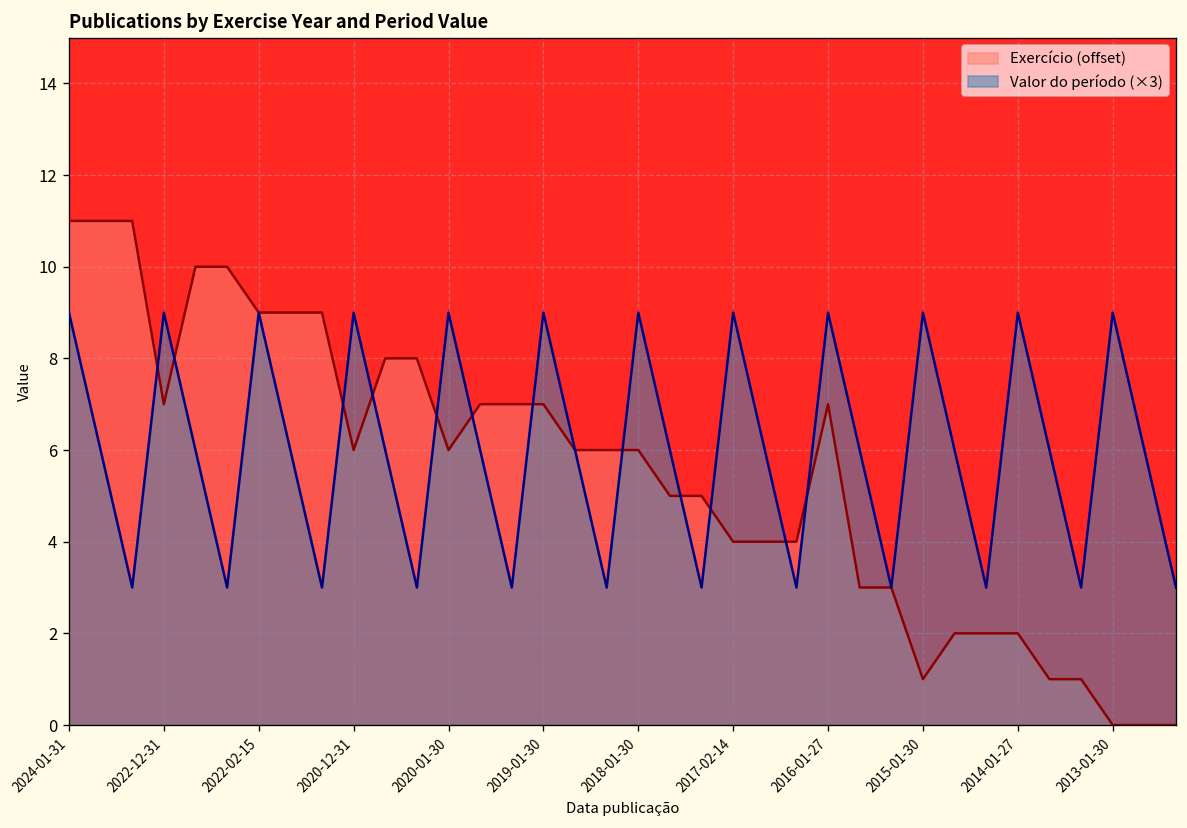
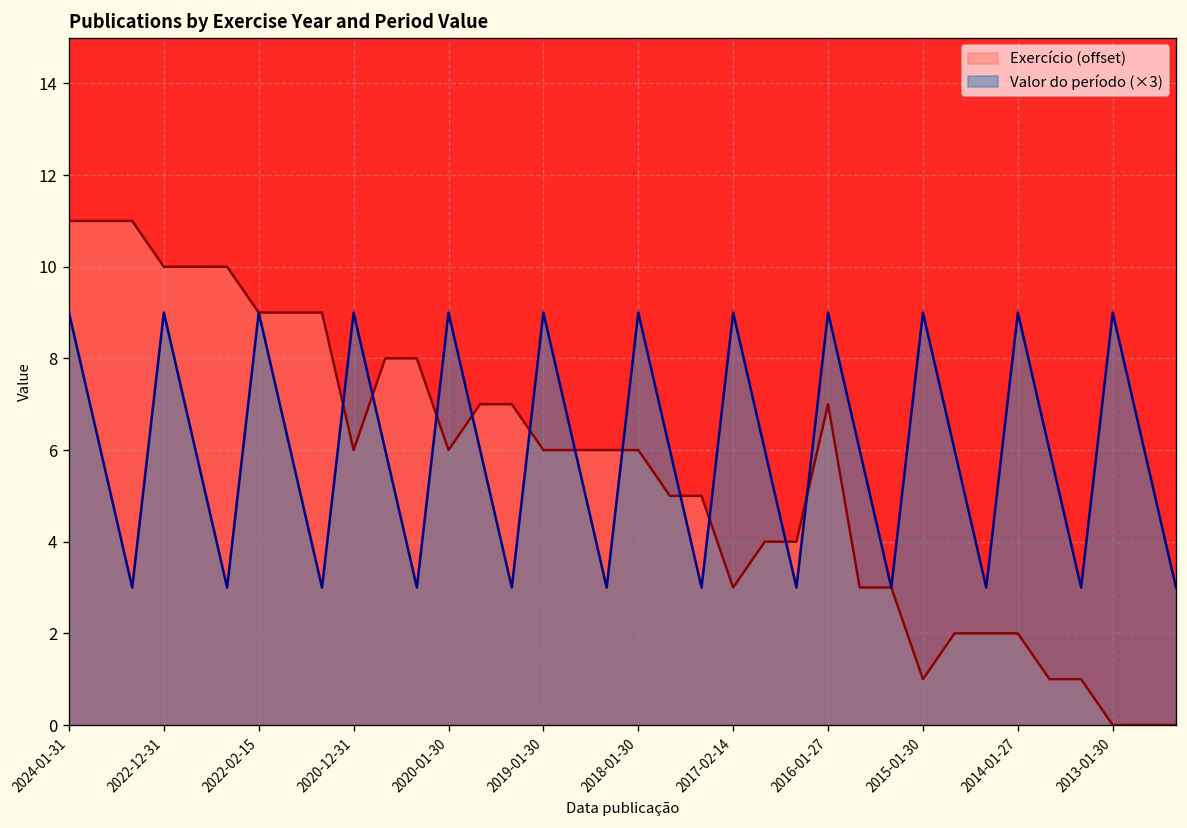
Exercício (offset), 2022-12-31: 7.0 -> 10.0
Exercício (offset), 2019-01-30: 7.0 -> 6.0
Exercício (offset), 2017-02-14: 4.0 -> 3.0
